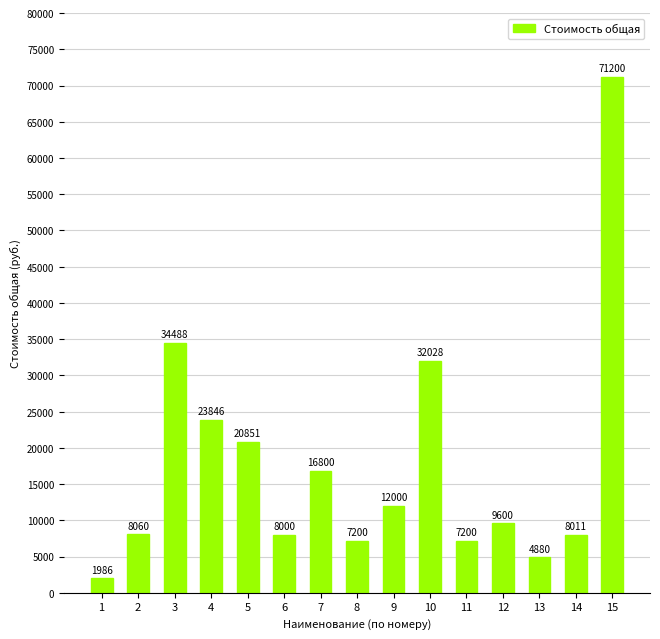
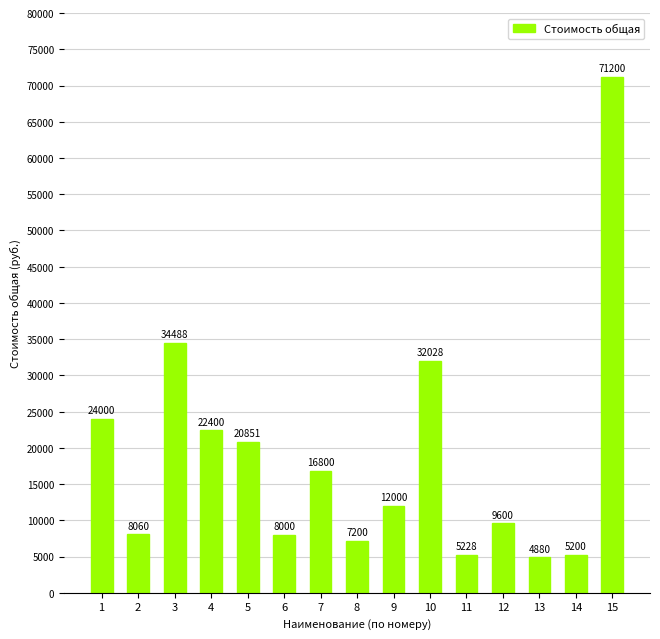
1: 1986 -> 24000
4: 23846 -> 22400
11: 7200 -> 5228
14: 8011 -> 5200
